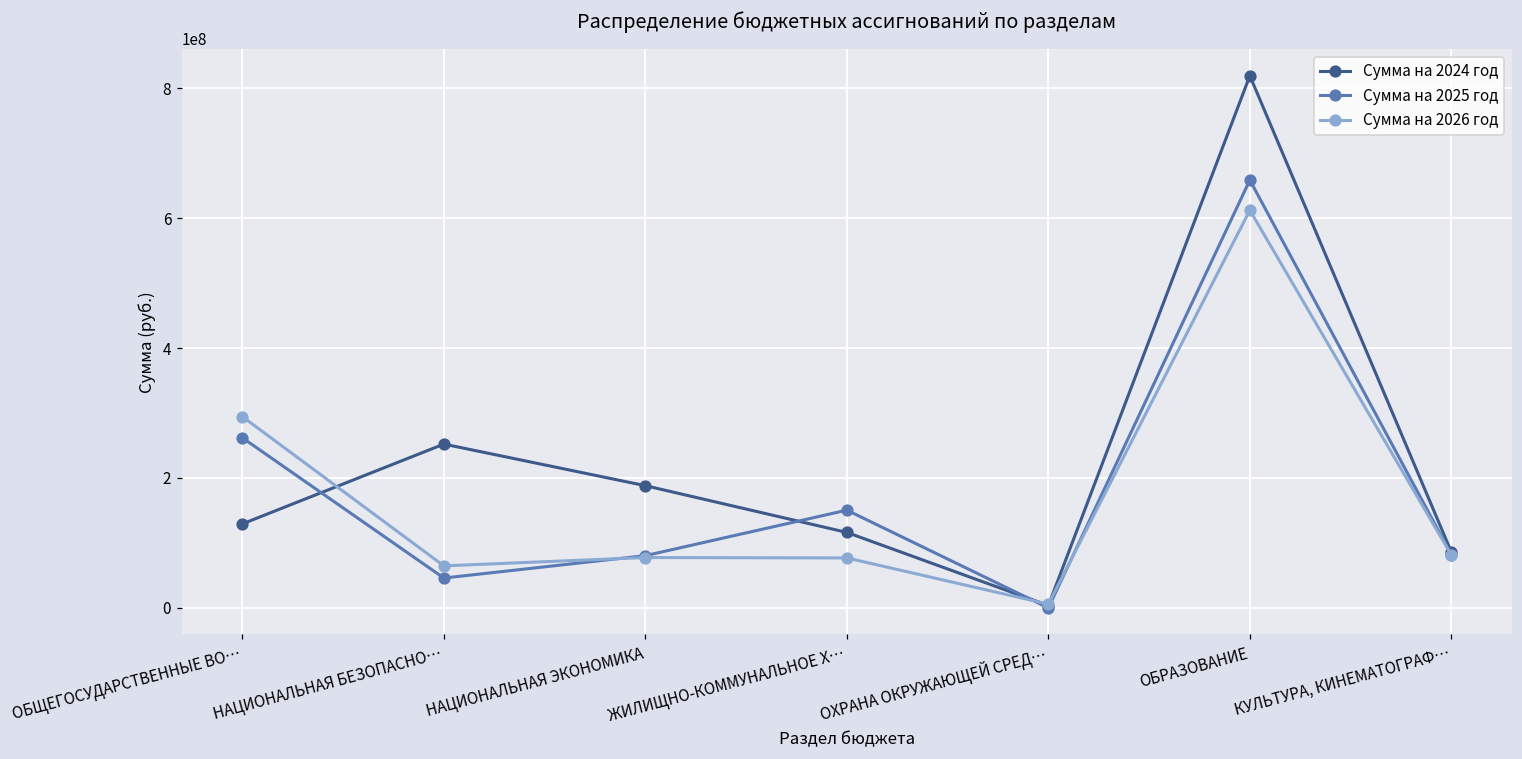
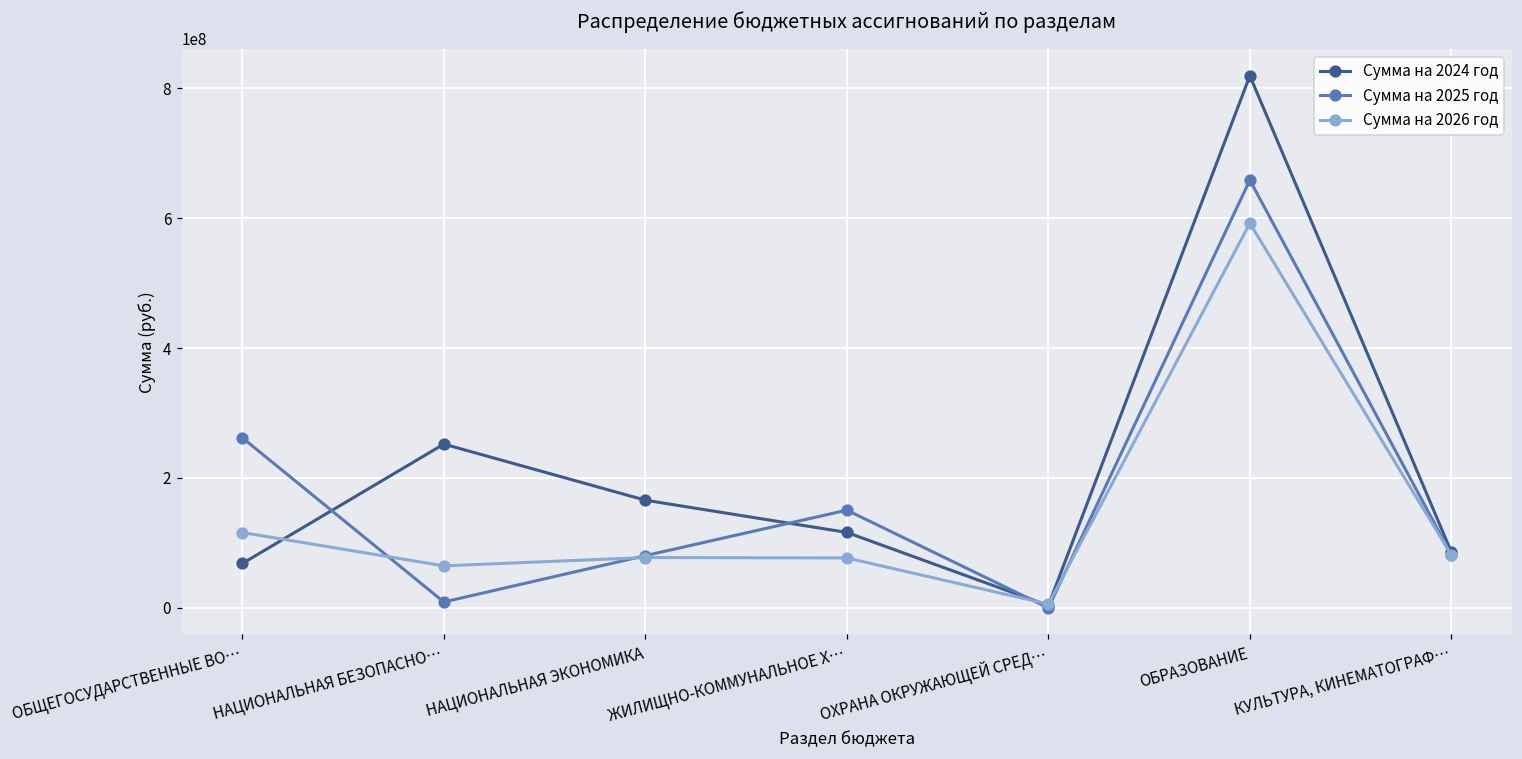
Сумма на 2024 год, ОБЩЕГОСУДАРСТВЕННЫЕ ВО…: 130000000 -> 70000000
Сумма на 2026 год, ОБЩЕГОСУДАРСТВЕННЫЕ ВО…: 290000000 -> 120000000
Сумма на 2025 год, НАЦИОНАЛЬНАЯ БЕЗОПАСНО…: 50000000 -> 10000000
Сумма на 2024 год, НАЦИОНАЛЬНАЯ ЭКОНОМИКА: 190000000 -> 170000000
Сумма на 2026 год, ОБРАЗОВАНИЕ: 610000000 -> 590000000
